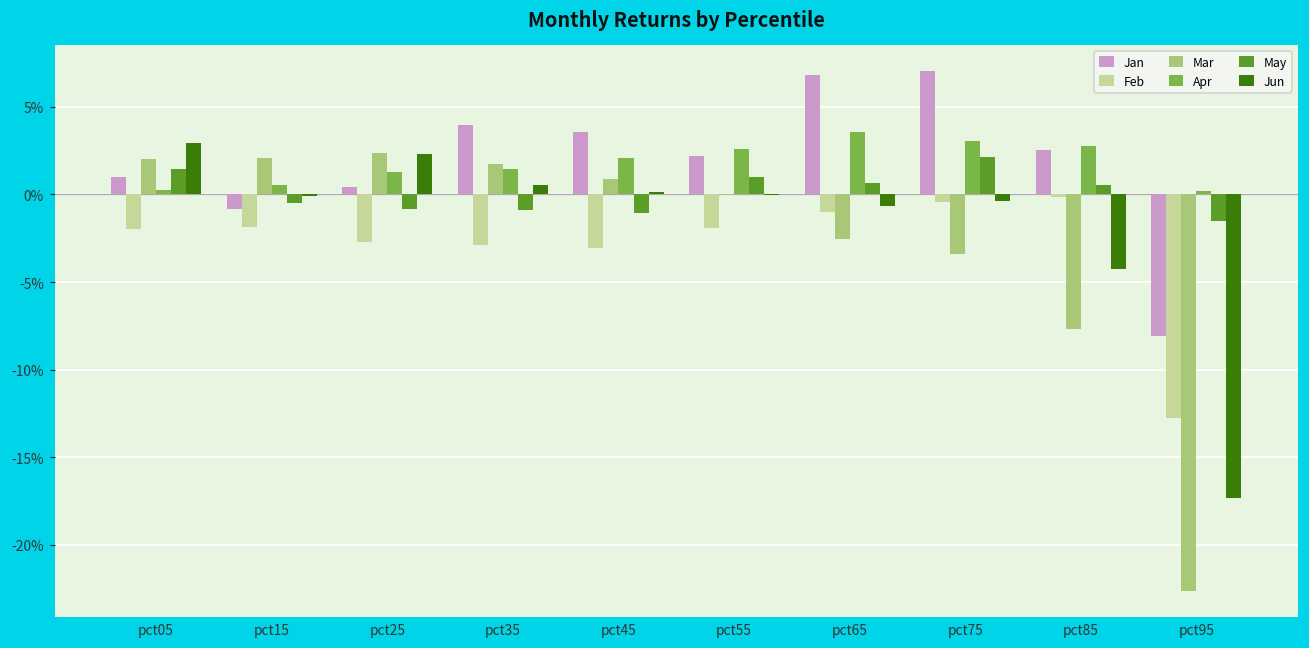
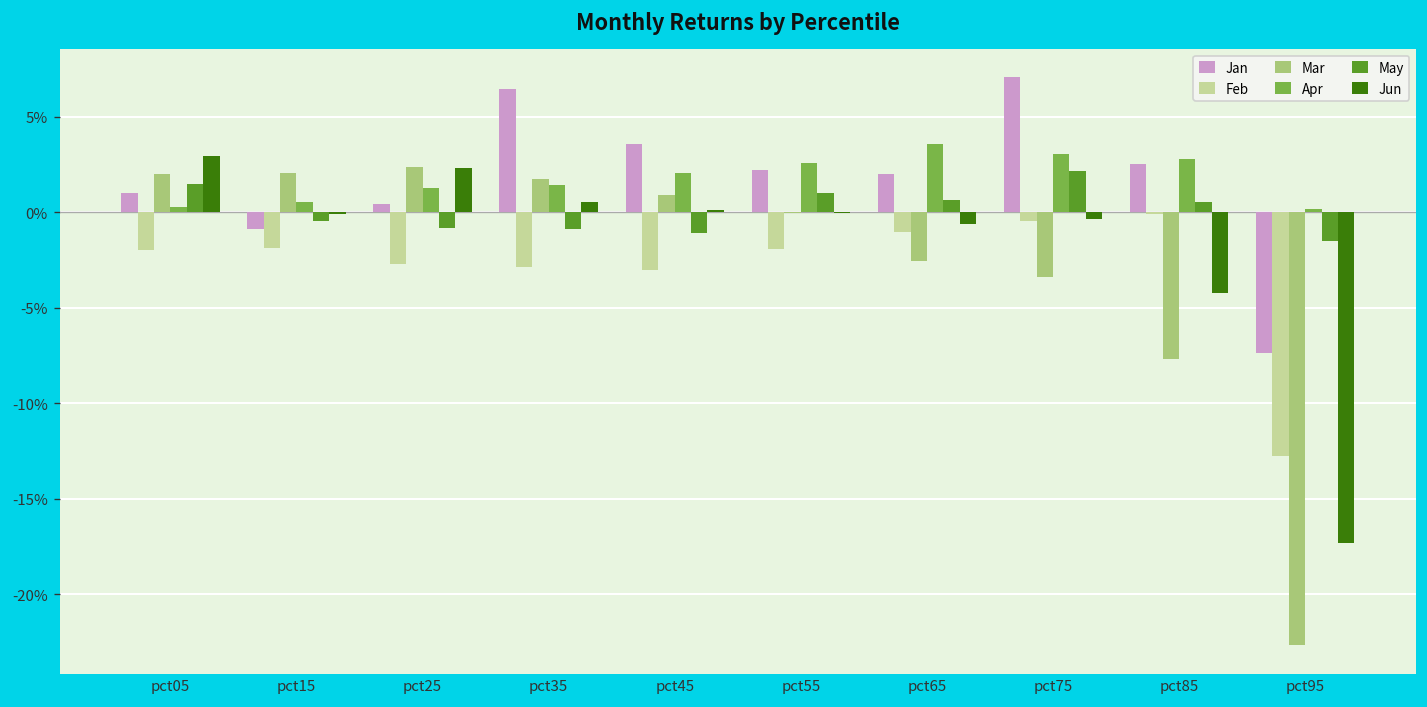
Jan, pct35: 3.9% -> 6.5%
Jan, pct65: 6.9% -> 2.0%
Jan, pct95: -8.1% -> -7.4%
